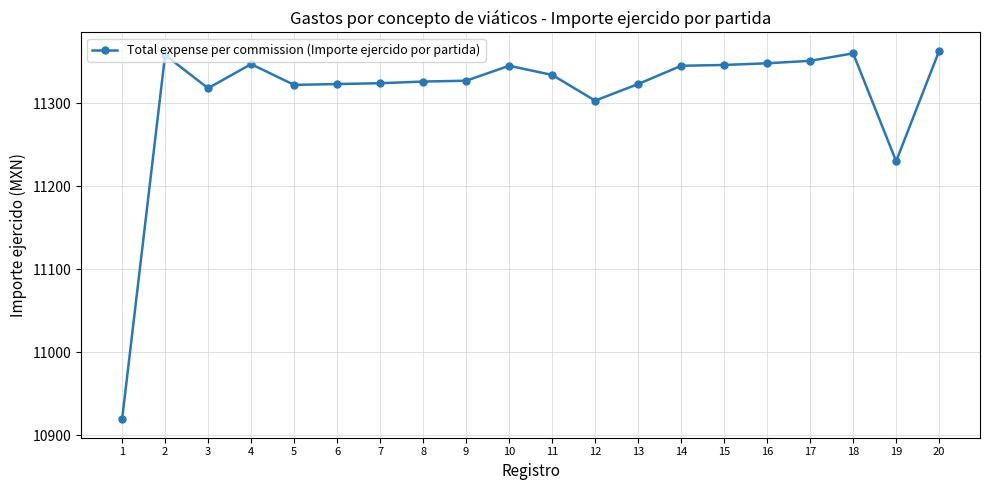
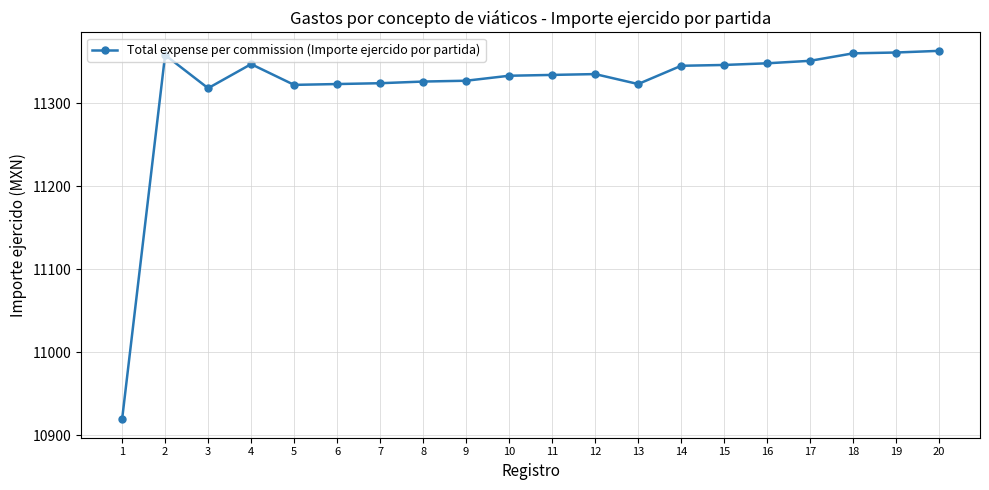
10: 11350 -> 11330
12: 11300 -> 11340
19: 11230 -> 11360
